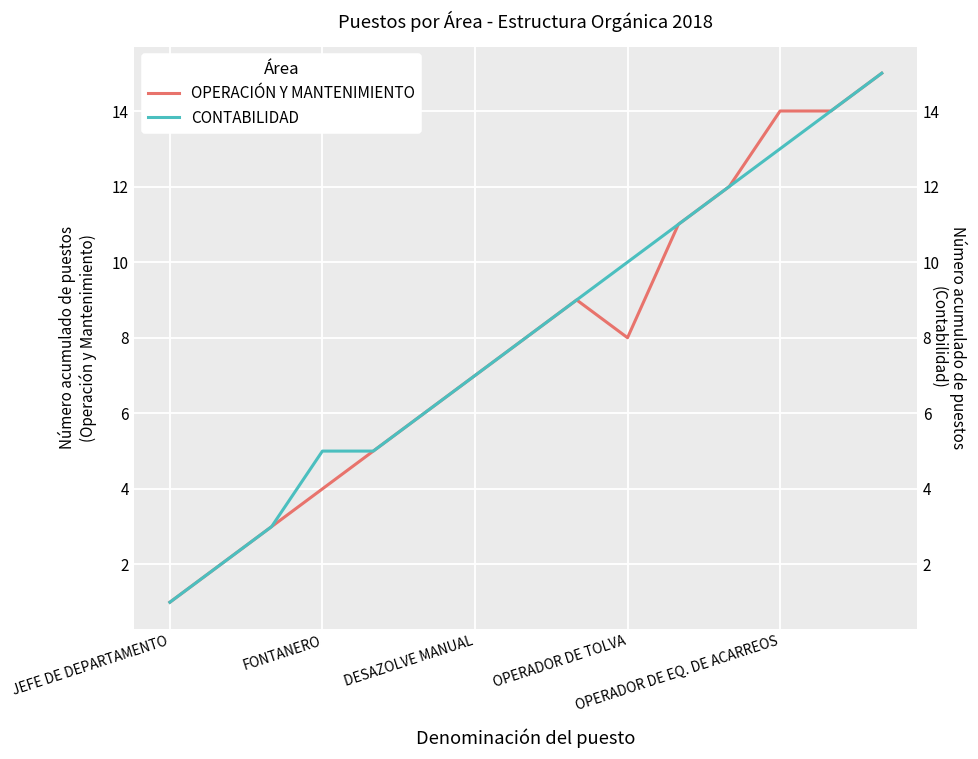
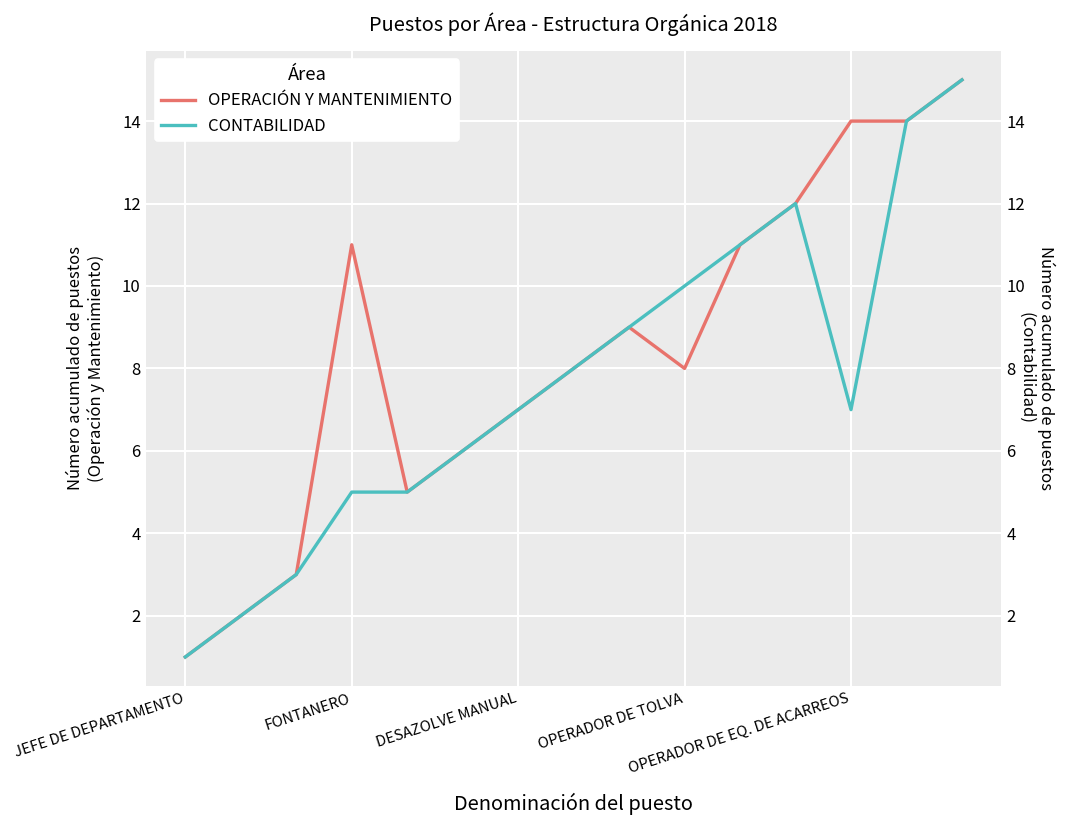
OPERACIÓN Y MANTENIMIENTO, FONTANERO: 4 -> 11
CONTABILIDAD, OPERADOR DE EQ. DE ACARREOS: 13 -> 7
